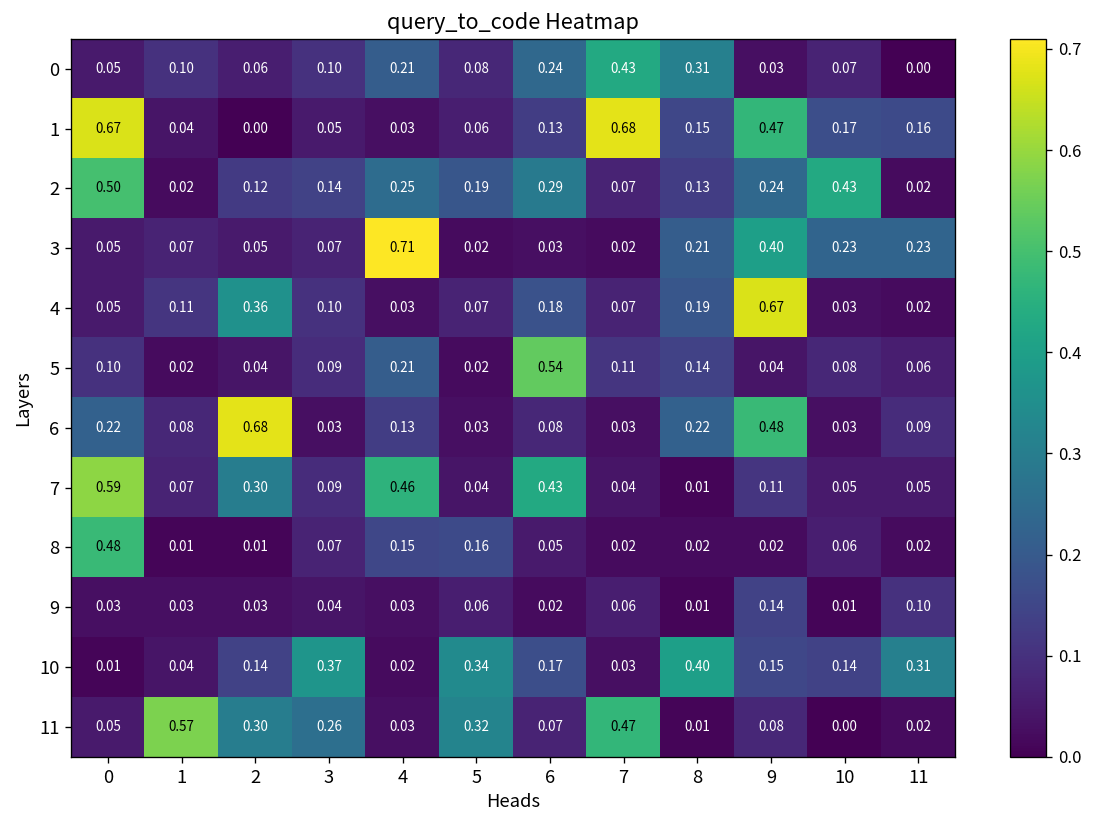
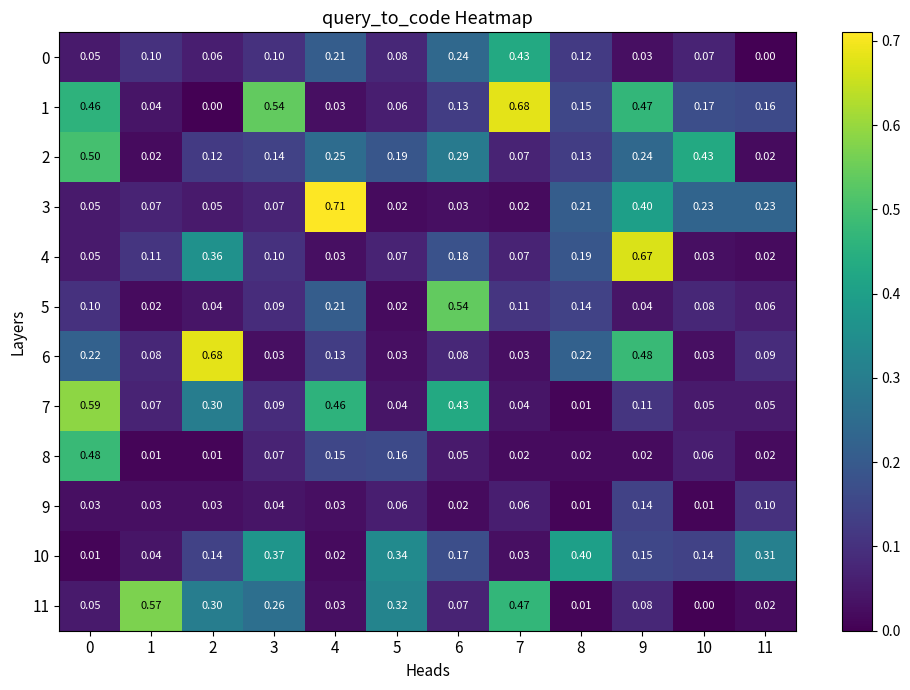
0, 8: 0.31 -> 0.12
1, 0: 0.67 -> 0.46
1, 3: 0.05 -> 0.54
